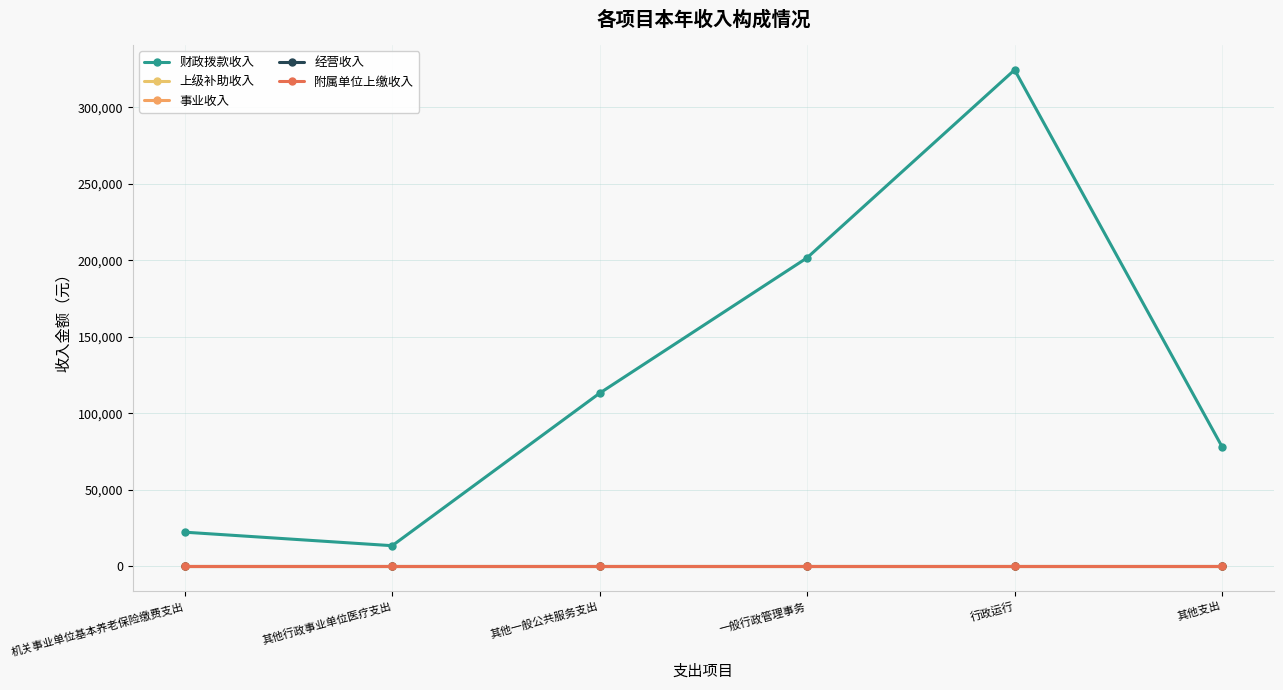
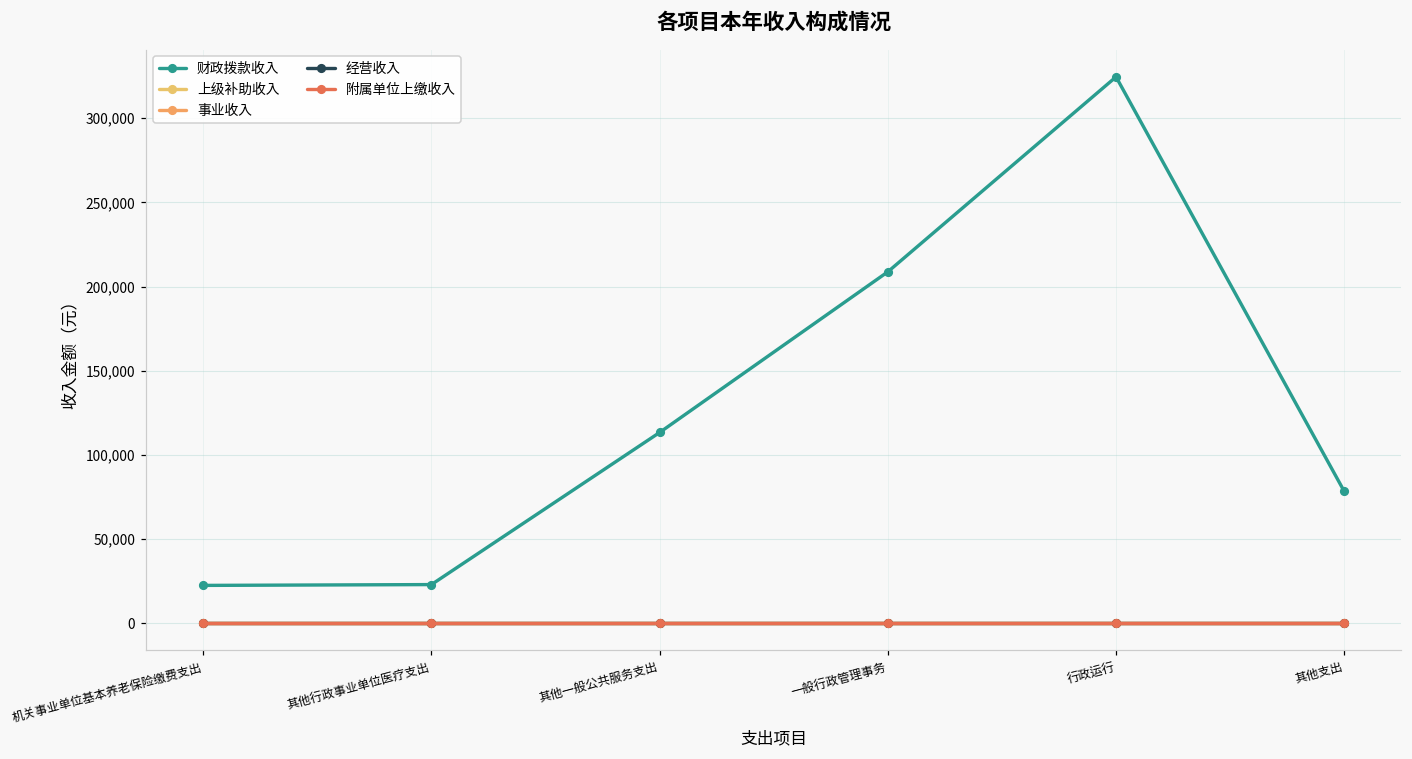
财政拨款收入, 其他行政事业单位医疗支出: 14,000 -> 23,000
财政拨款收入, 一般行政管理事务: 202,000 -> 209,000
